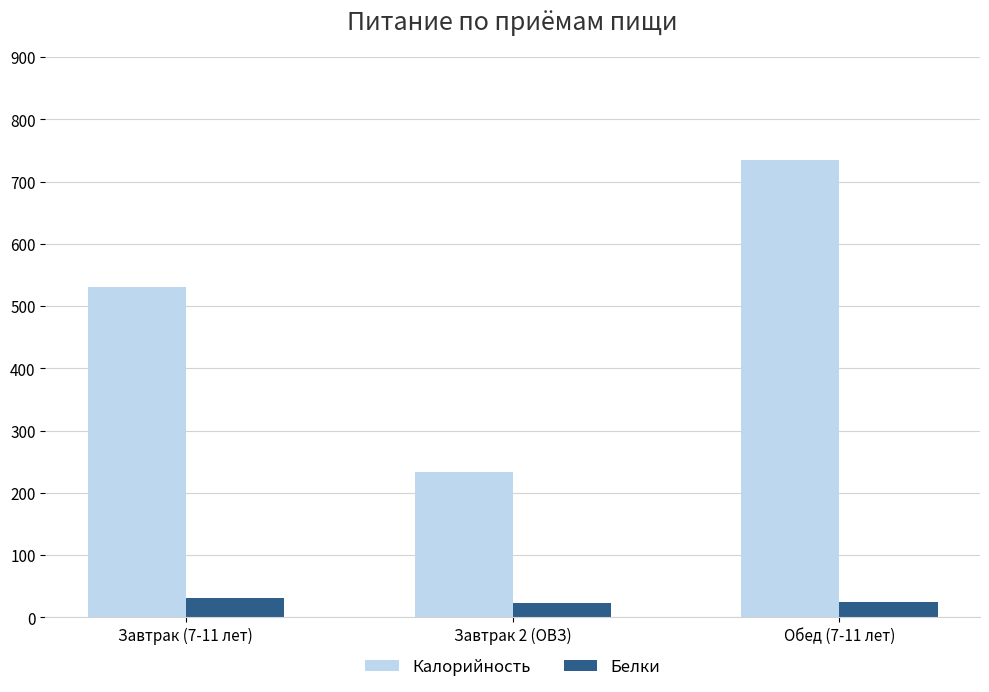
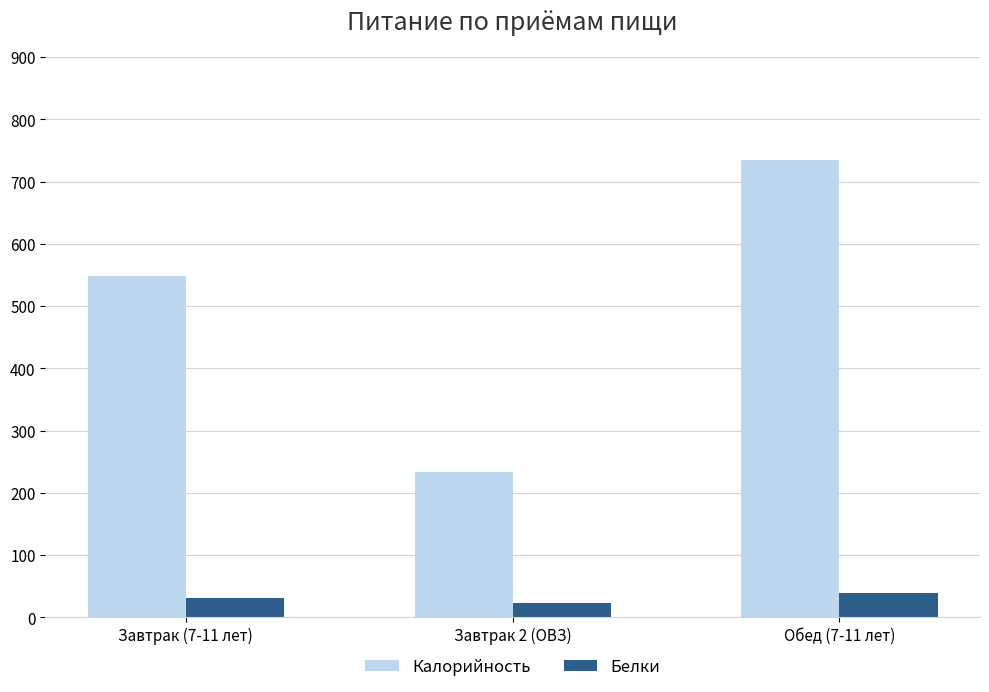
Калорийность, Завтрак (7-11 лет): 530 -> 550
Белки, Обед (7-11 лет): 30 -> 40
